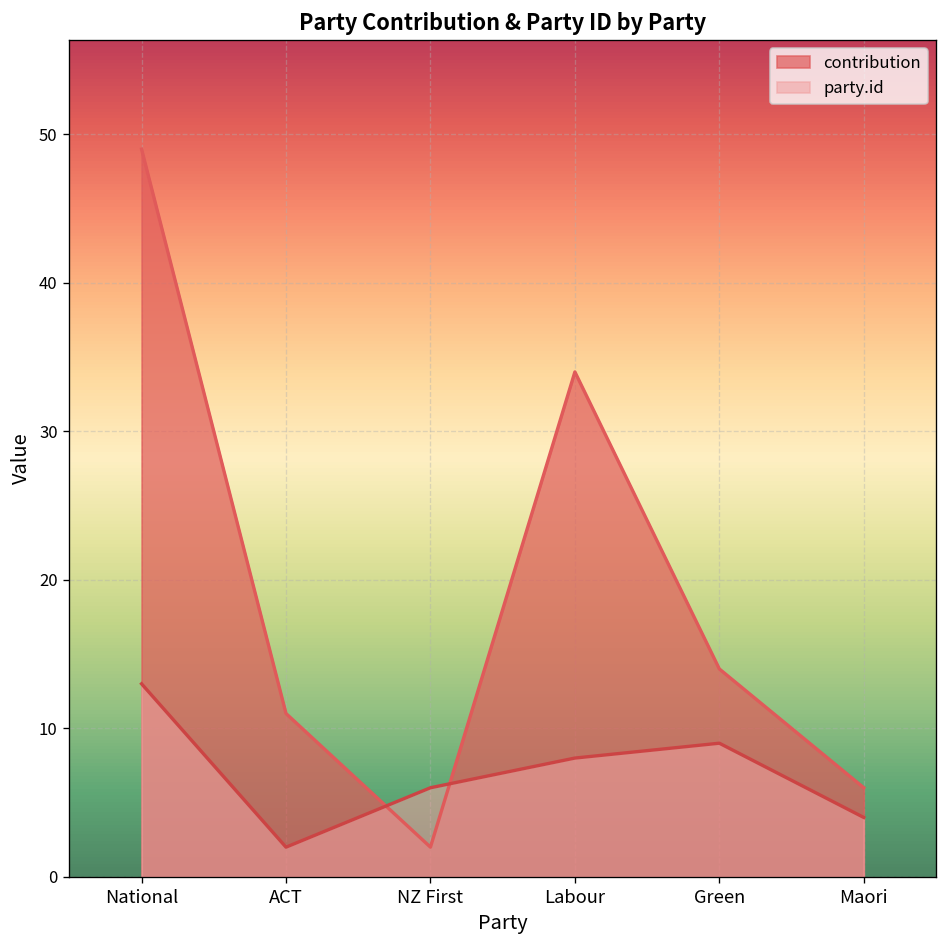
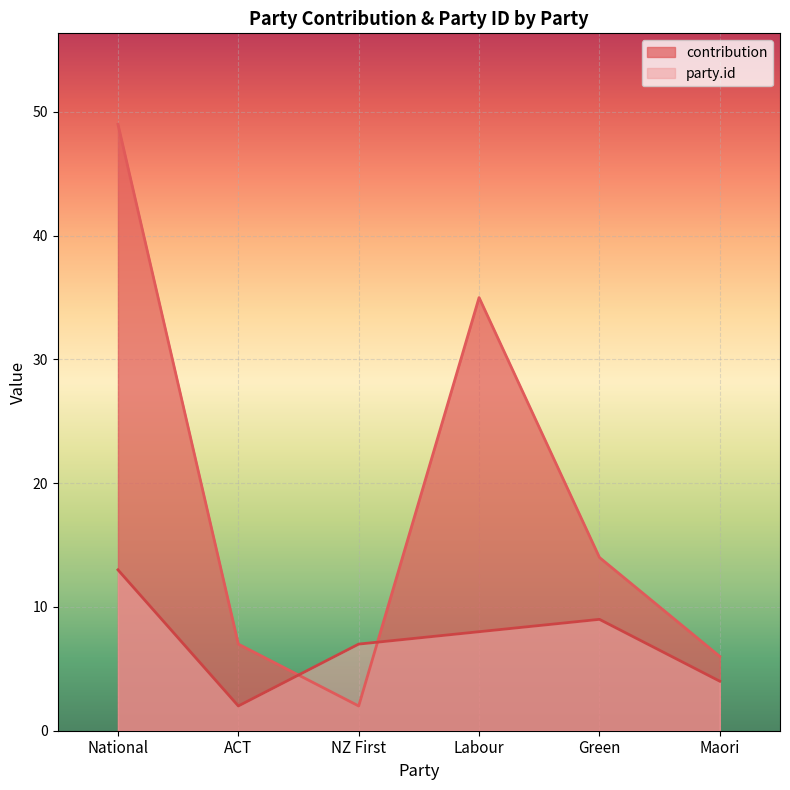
contribution, ACT: 11 -> 7
party.id, NZ First: 6 -> 7
contribution, Labour: 34 -> 35
